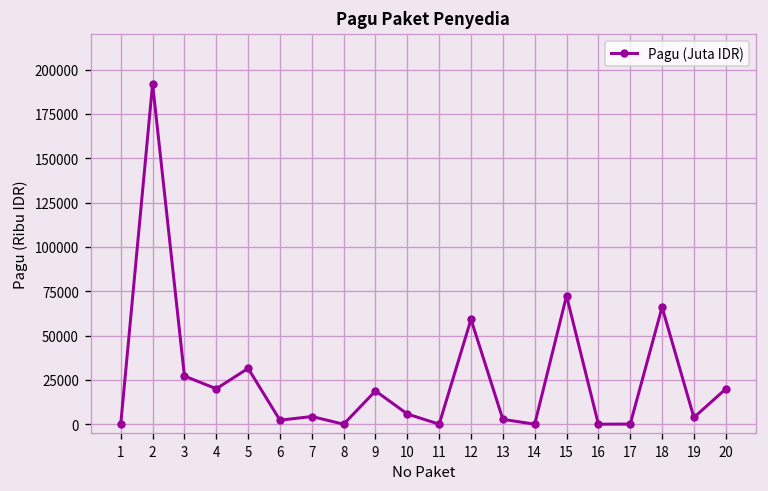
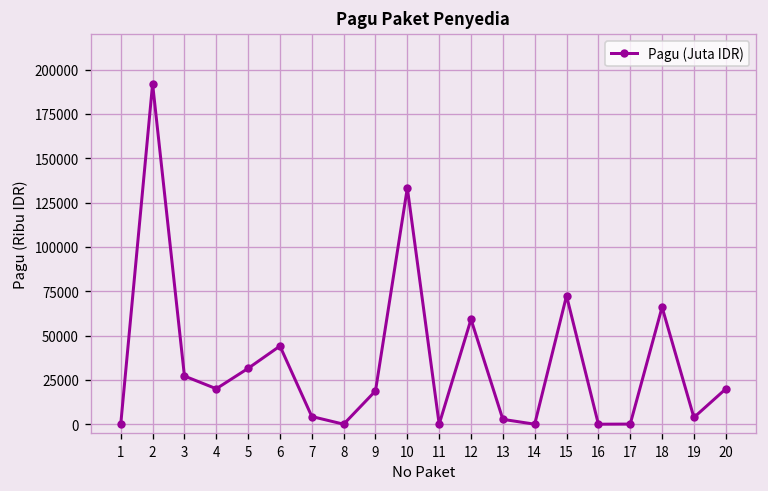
6: 2000 -> 44000
10: 6000 -> 133000
